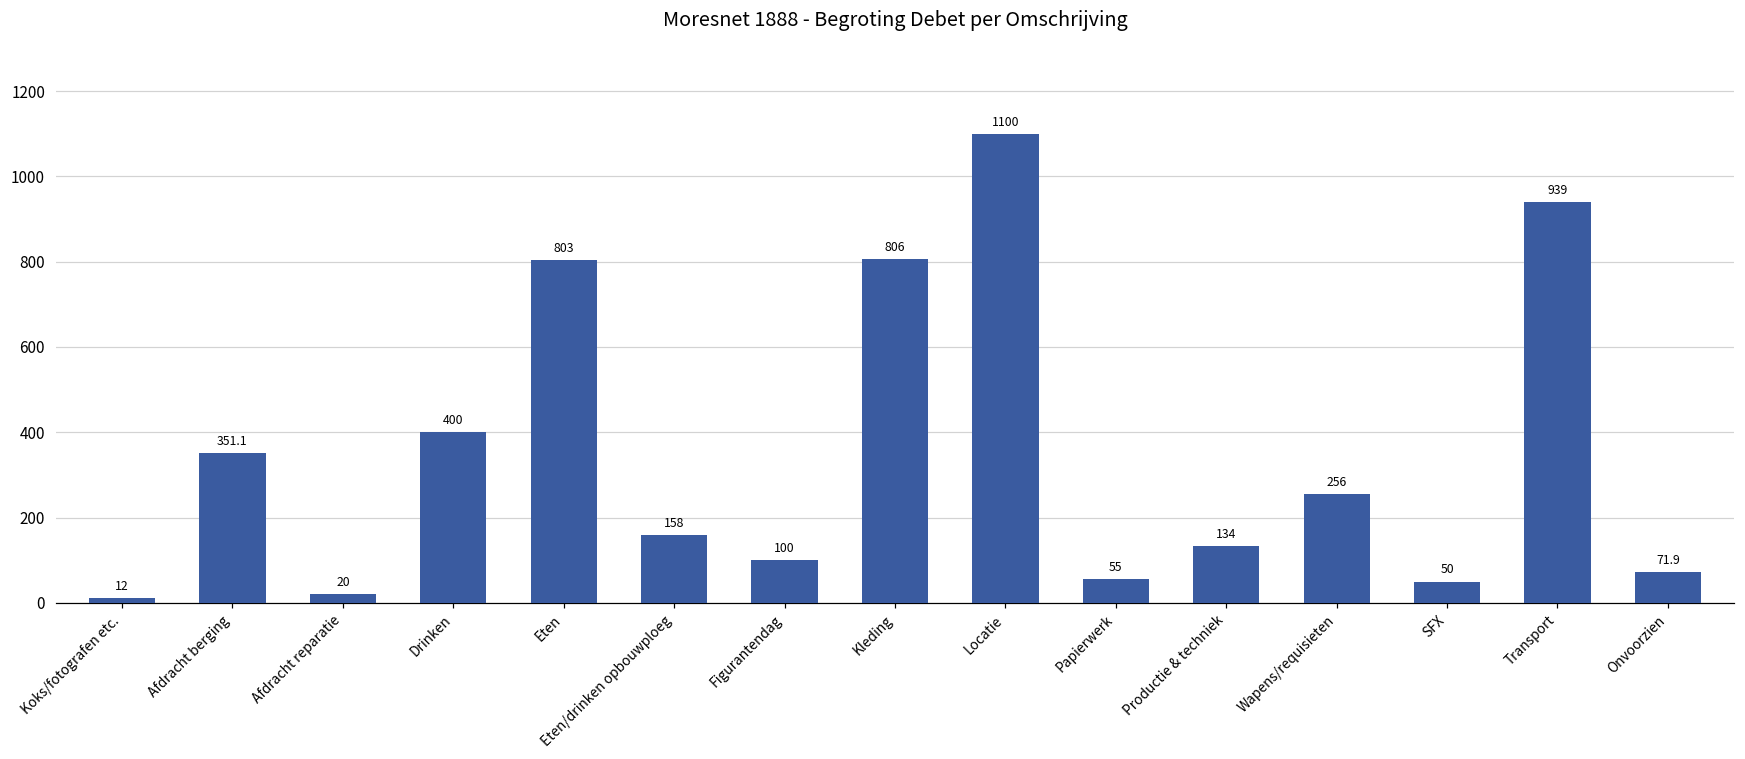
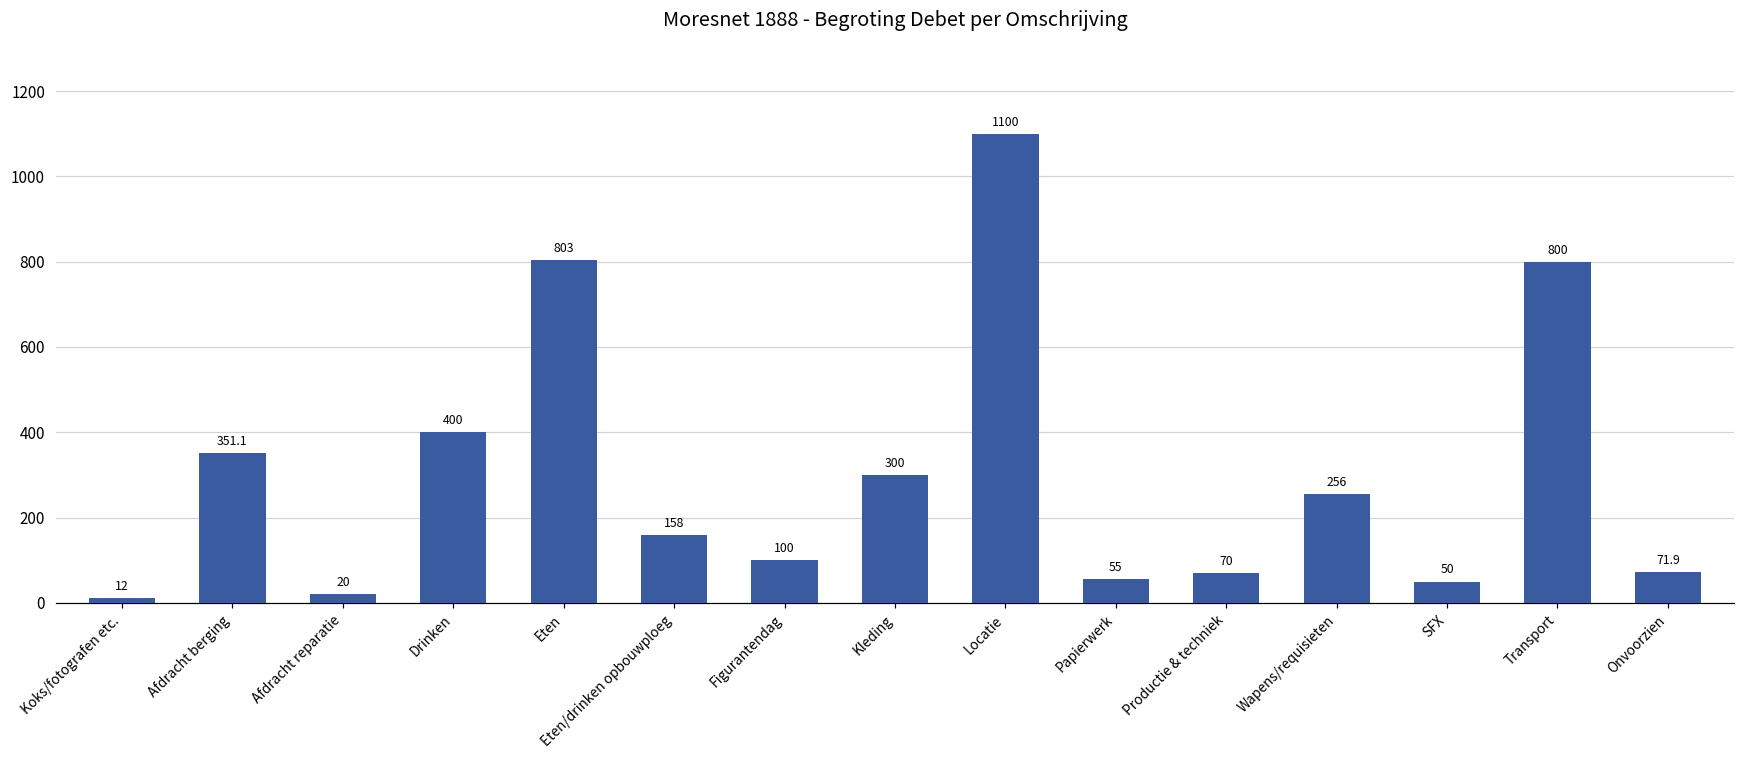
Kleding: 806 -> 300
Productie & techniek: 134 -> 70
Transport: 939 -> 800
